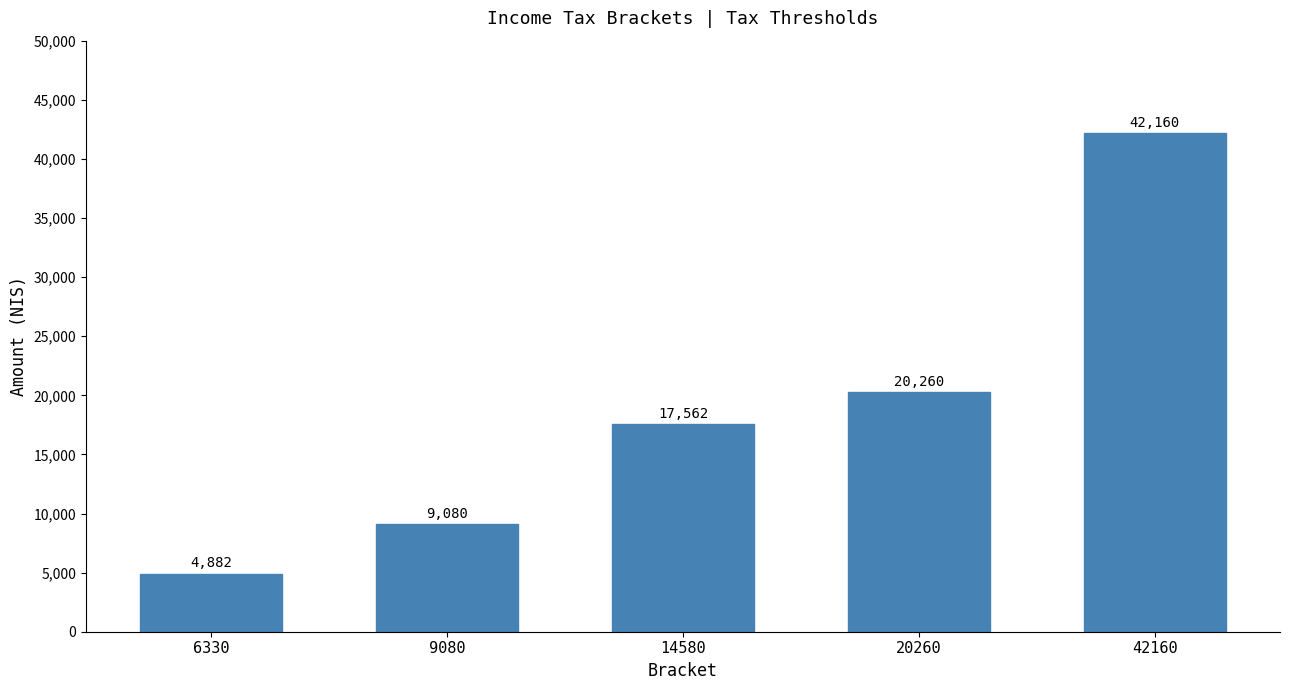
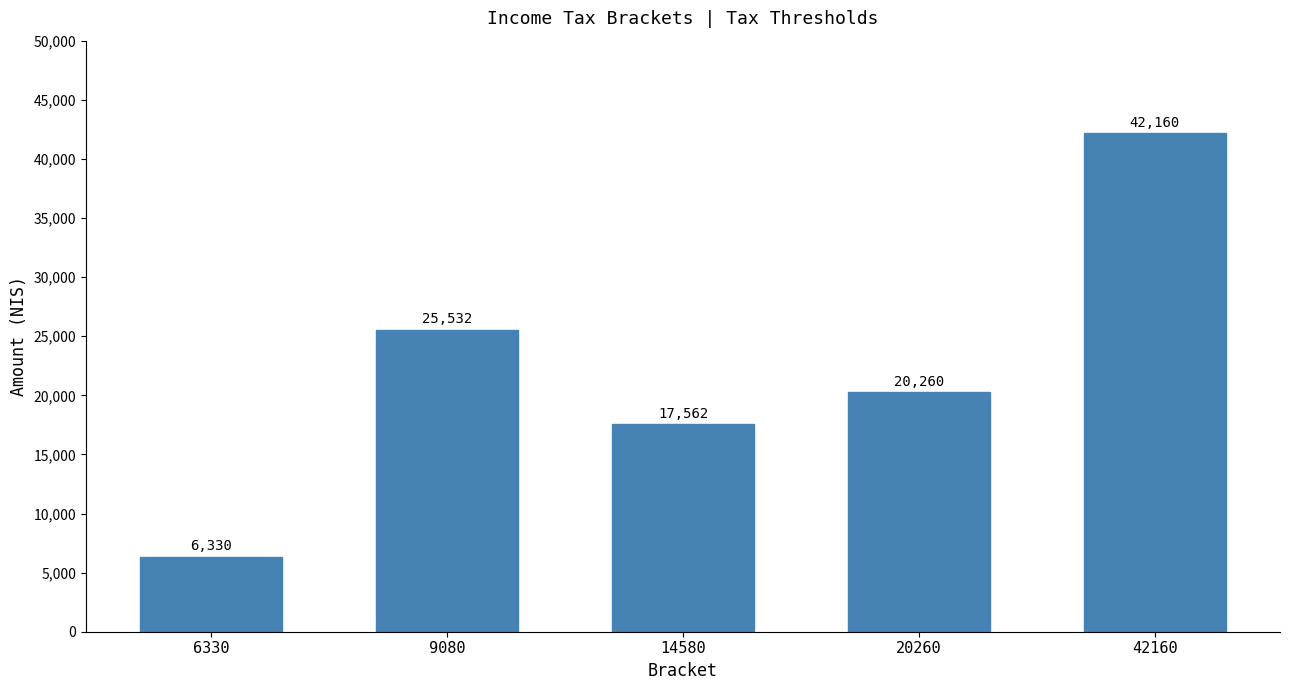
6330: 4,882 -> 6,330
9080: 9,080 -> 25,532
